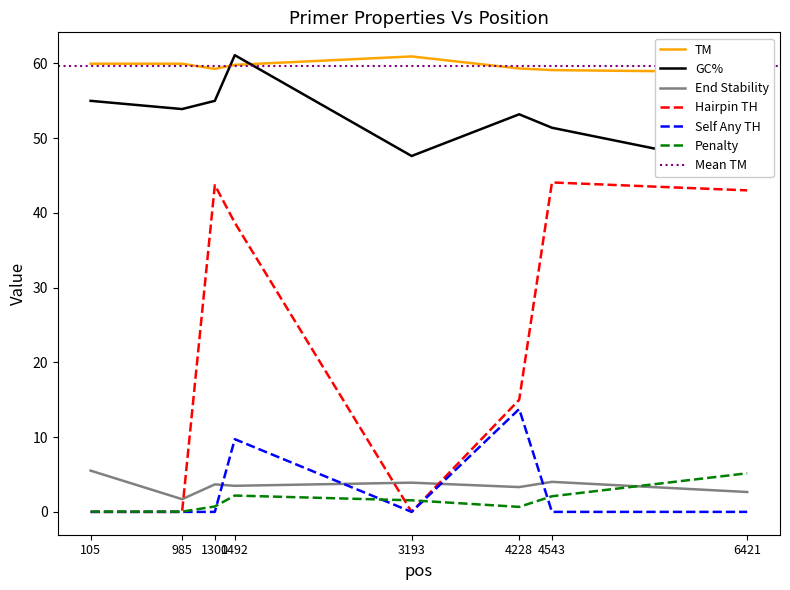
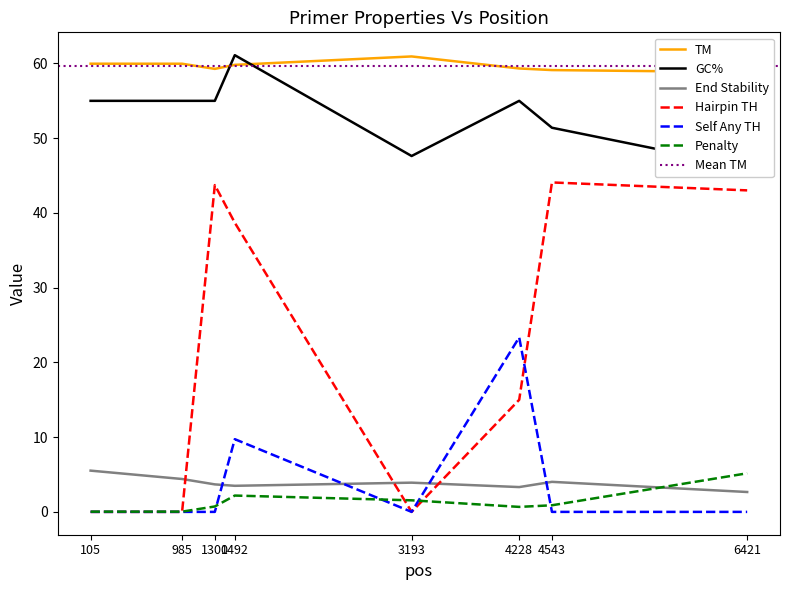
GC%, 985: 54 -> 55
End Stability, 985: 2 -> 4
GC%, 4228: 53 -> 55
Self Any TH, 4228: 14 -> 23
Penalty, 4543: 2 -> 1
